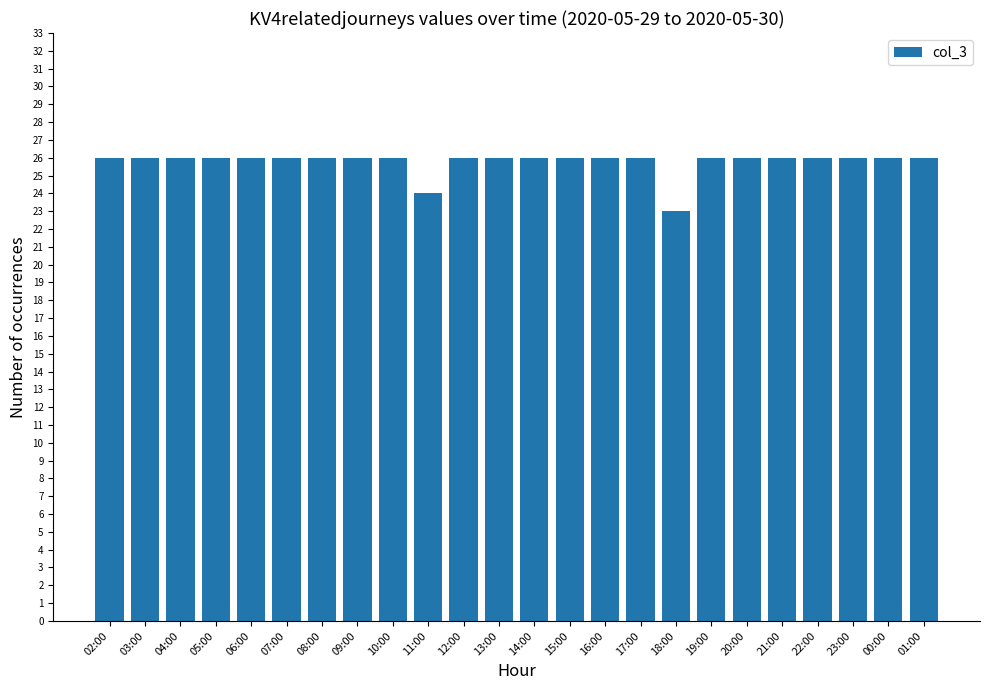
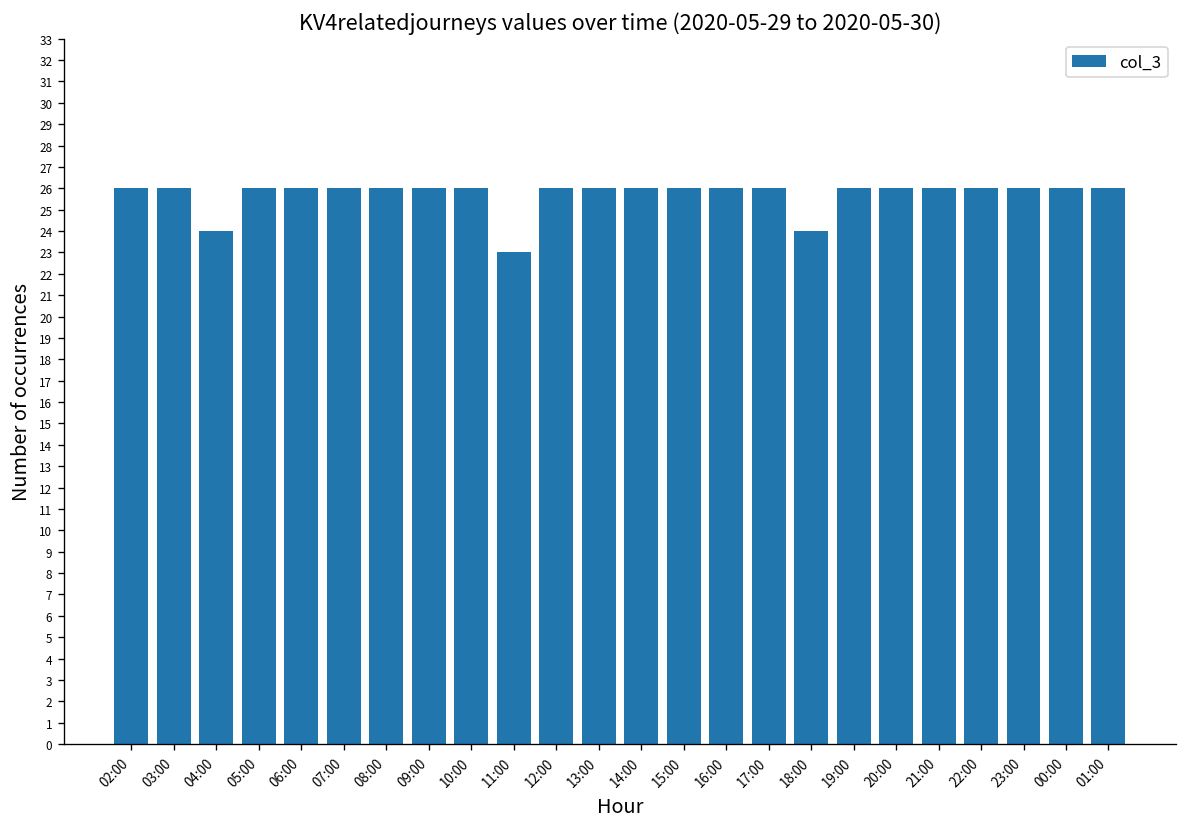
04:00: 26 -> 24
11:00: 24 -> 23
18:00: 23 -> 24
